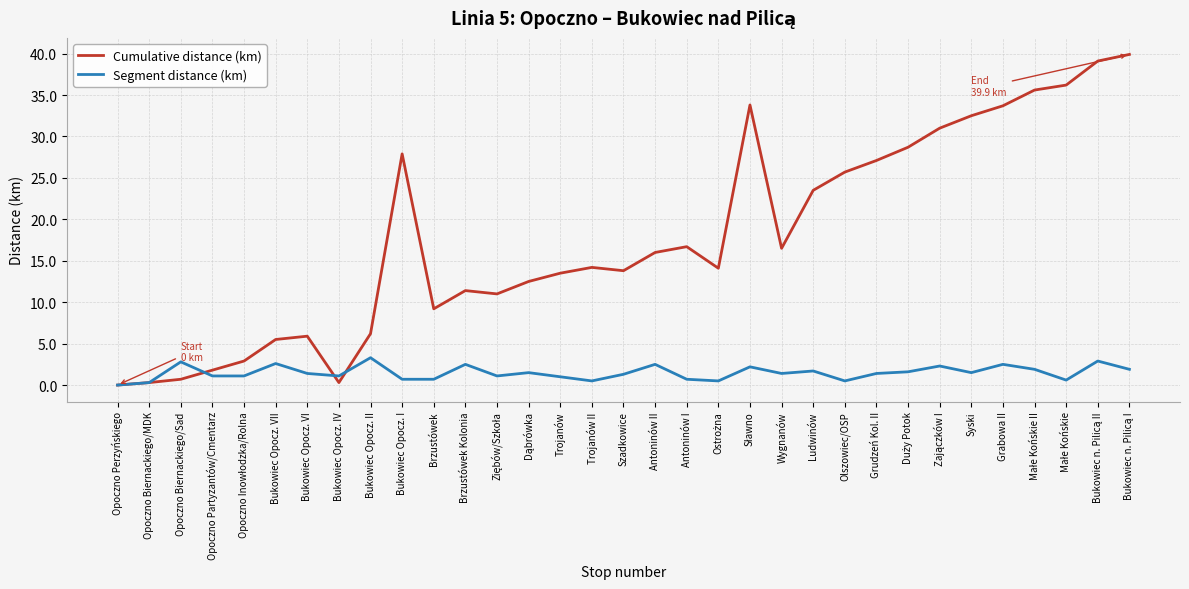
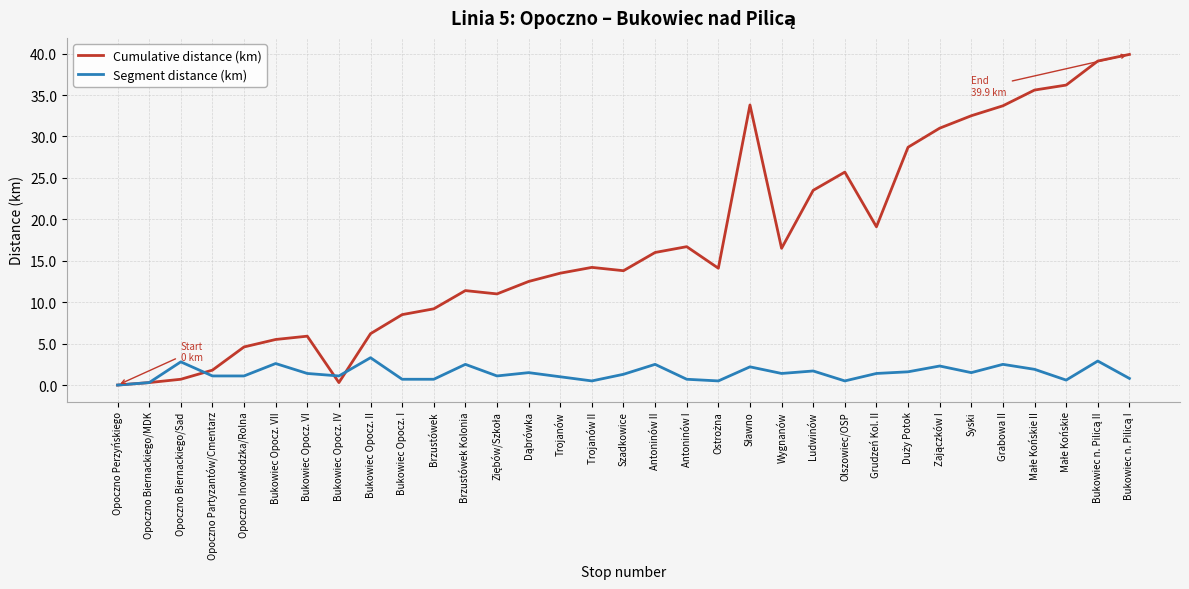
Cumulative distance (km), Opoczno Inowłodzka/Rolna: 3 -> 5
Cumulative distance (km), Bukowiec Opocz. I: 28 -> 9
Cumulative distance (km), Grudzeń Kol. II: 27 -> 19
Segment distance (km), Bukowiec n. Pilicą I: 2 -> 1
